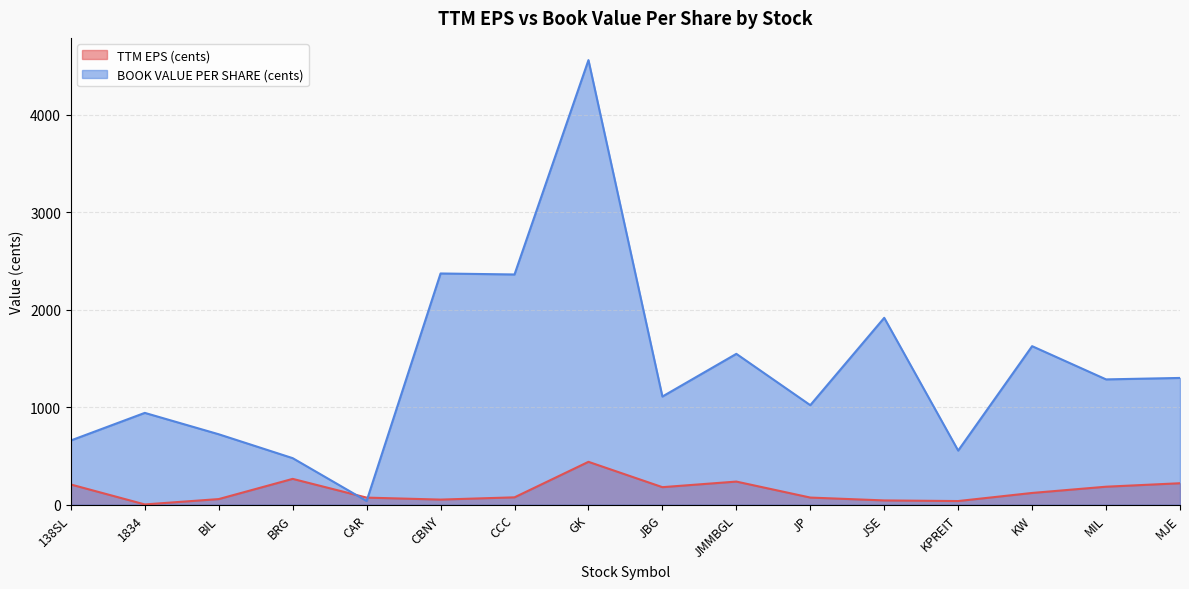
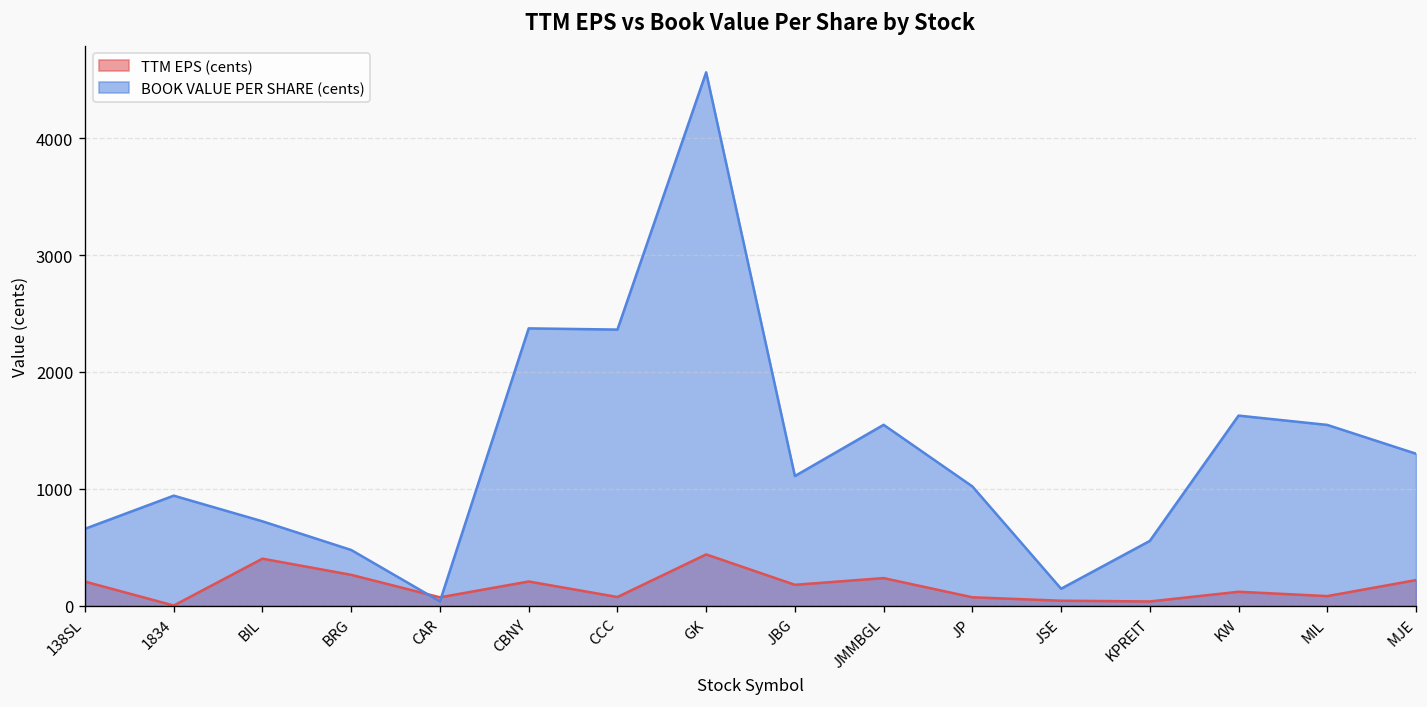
TTM EPS (cents), BIL: 100 -> 400
TTM EPS (cents), CBNY: 100 -> 200
BOOK VALUE PER SHARE (cents), JSE: 1900 -> 100
TTM EPS (cents), MIL: 200 -> 100
BOOK VALUE PER SHARE (cents), MIL: 1300 -> 1500
